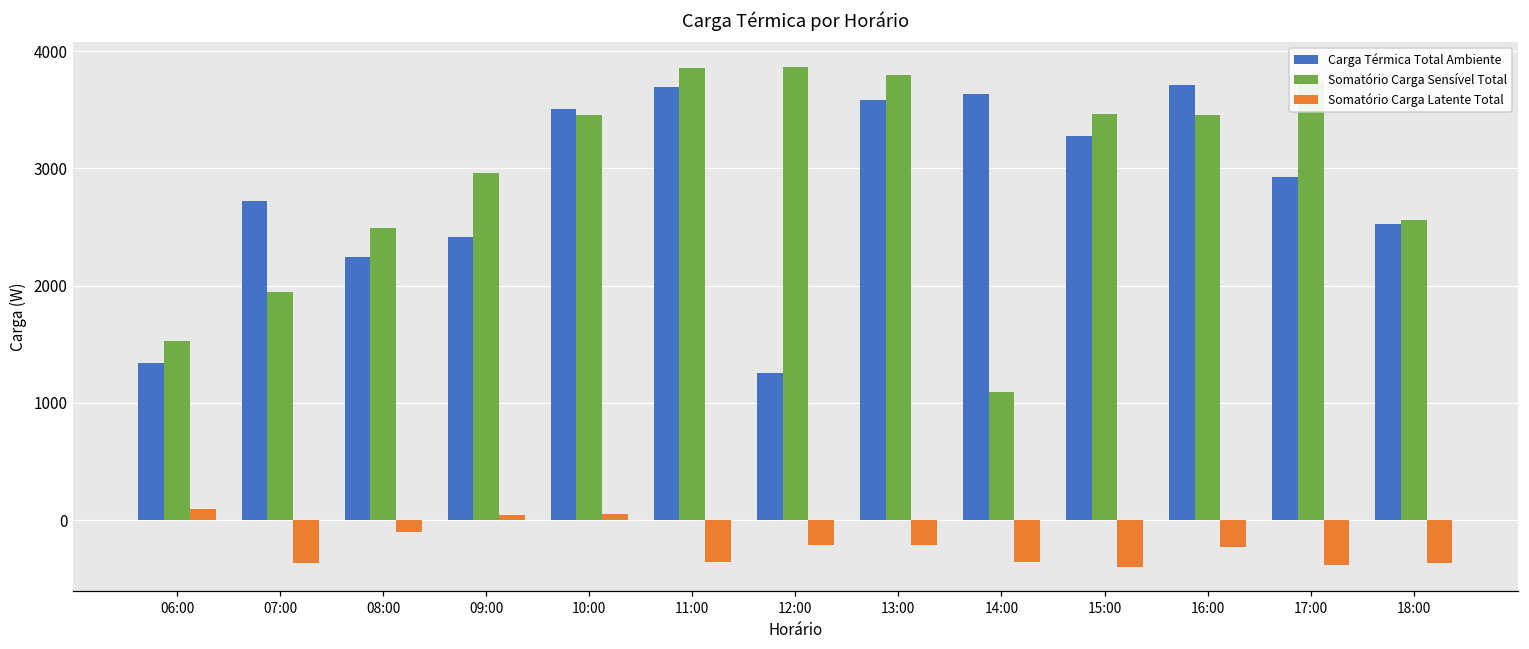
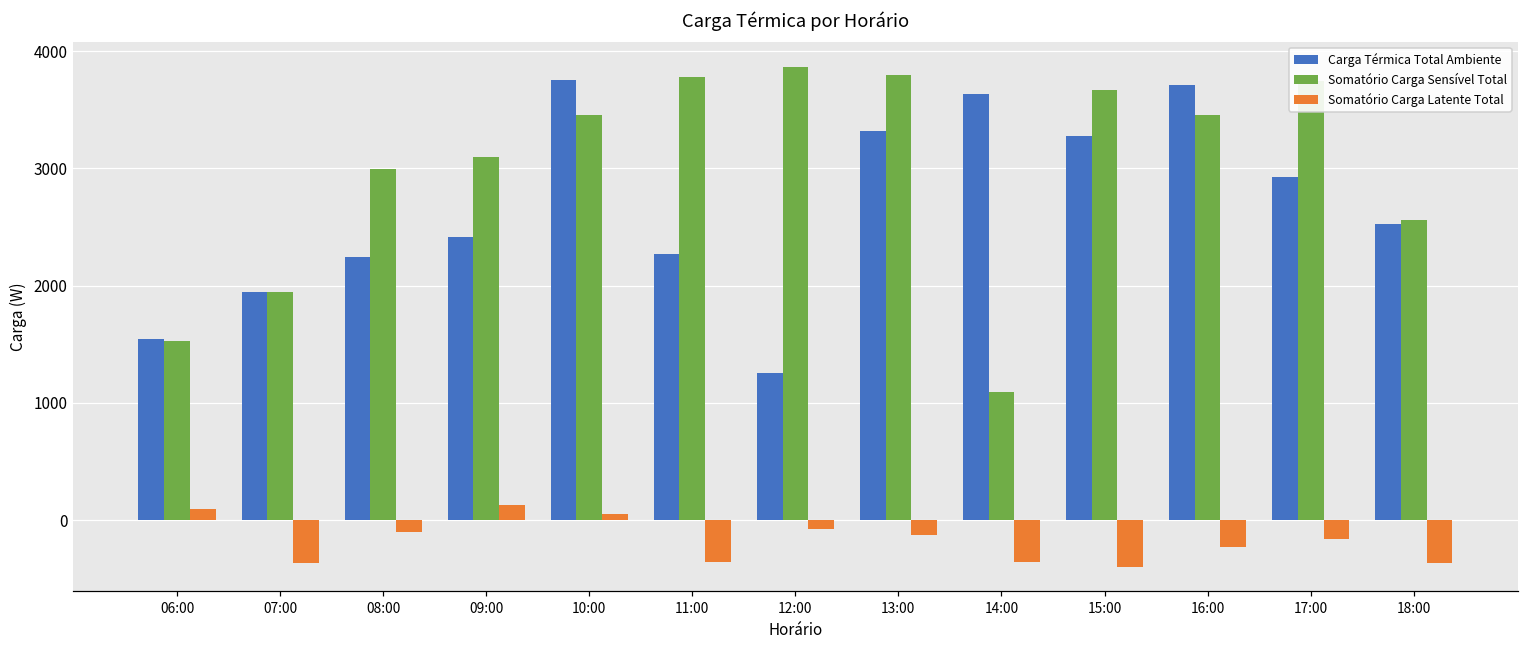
Carga Térmica Total Ambiente, 06:00: 1340 -> 1540
Carga Térmica Total Ambiente, 07:00: 2720 -> 1950
Somatório Carga Sensível Total, 08:00: 2490 -> 2990
Somatório Carga Sensível Total, 09:00: 2960 -> 3090
Somatório Carga Latente Total, 09:00: 50 -> 130
Carga Térmica Total Ambiente, 10:00: 3500 -> 3750
Carga Térmica Total Ambiente, 11:00: 3690 -> 2270
Somatório Carga Sensível Total, 11:00: 3850 -> 3780
Somatório Carga Latente Total, 12:00: -210 -> -70
Carga Térmica Total Ambiente, 13:00: 3580 -> 3320
Somatório Carga Latente Total, 13:00: -210 -> -130
Somatório Carga Sensível Total, 15:00: 3460 -> 3670
Somatório Carga Latente Total, 17:00: -380 -> -160
